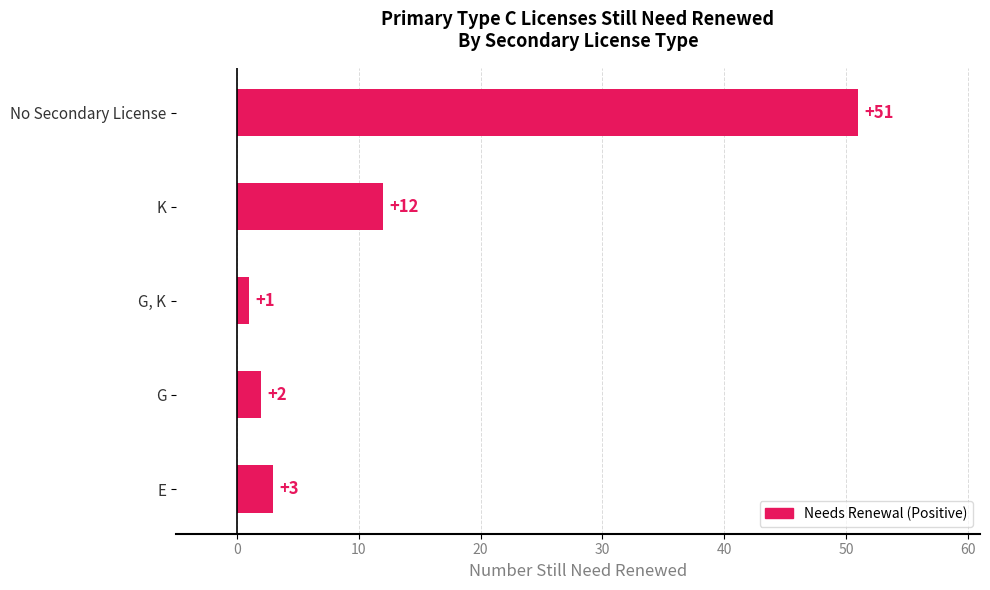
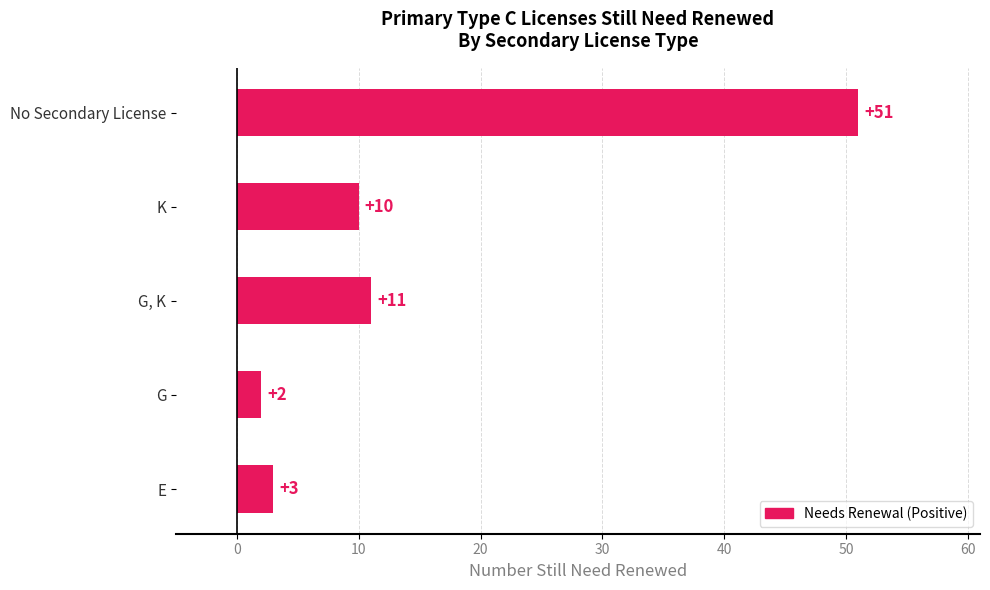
K: +12 -> +10
G, K: +1 -> +11
